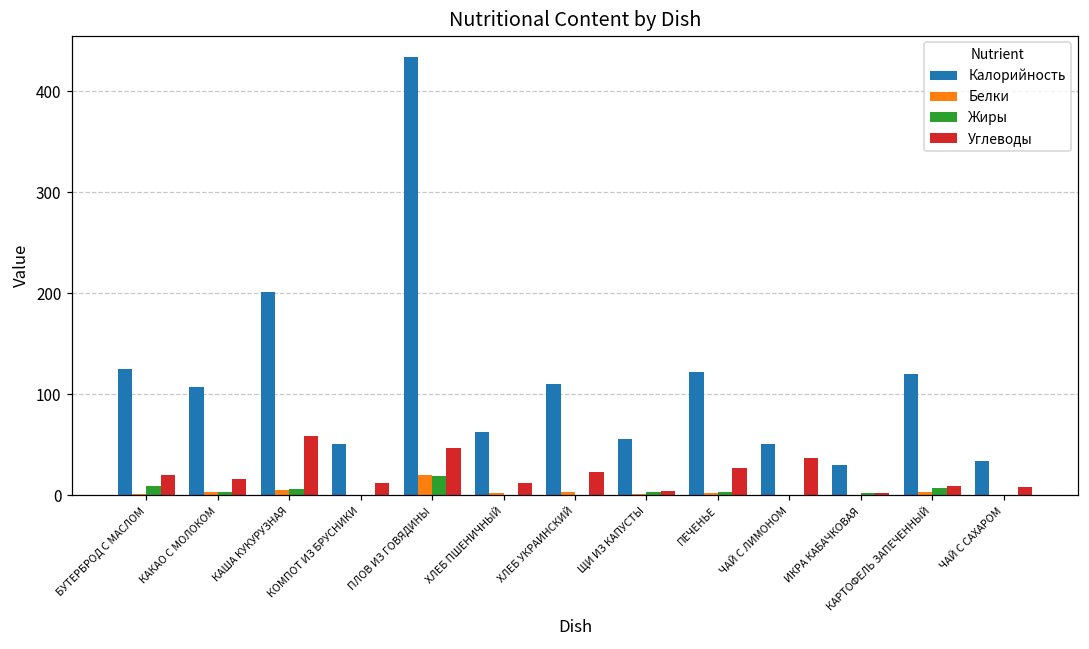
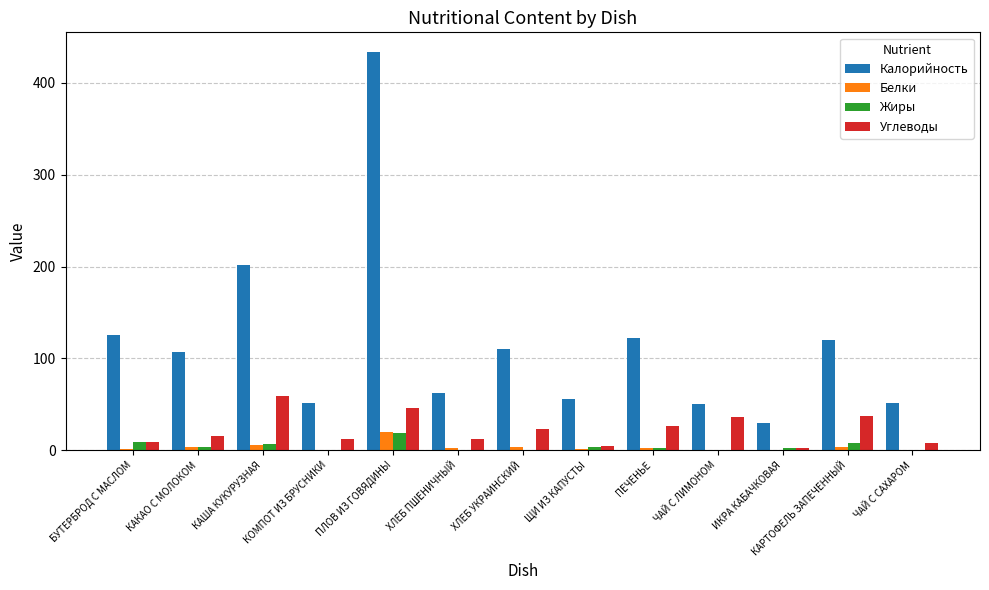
Углеводы, БУТЕРБРОД С МАСЛОМ: 20 -> 10
Углеводы, КАРТОФЕЛЬ ЗАПЕЧЕННЫЙ: 10 -> 40
Калорийность, ЧАЙ С САХАРОМ: 30 -> 50
